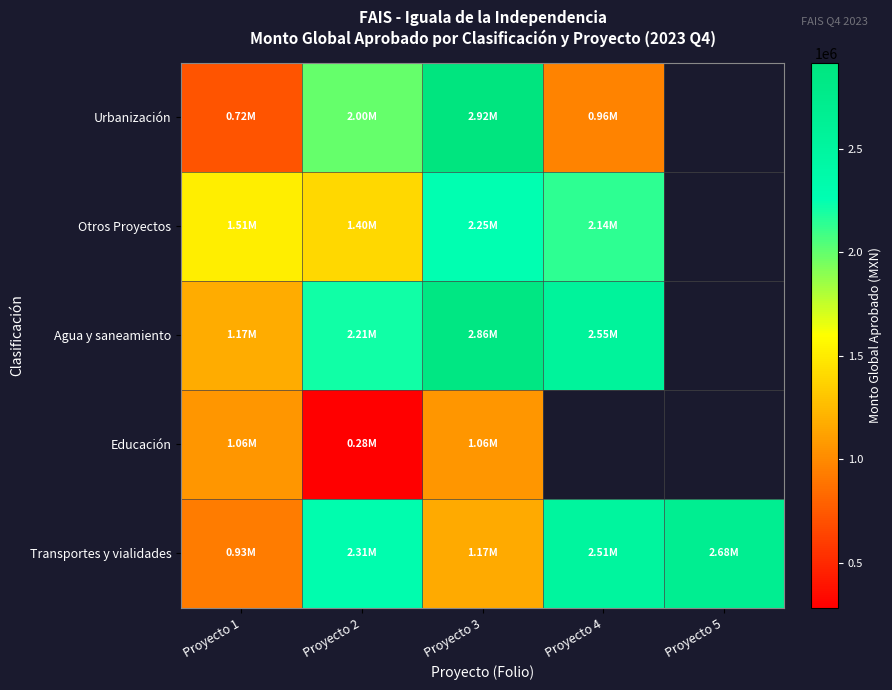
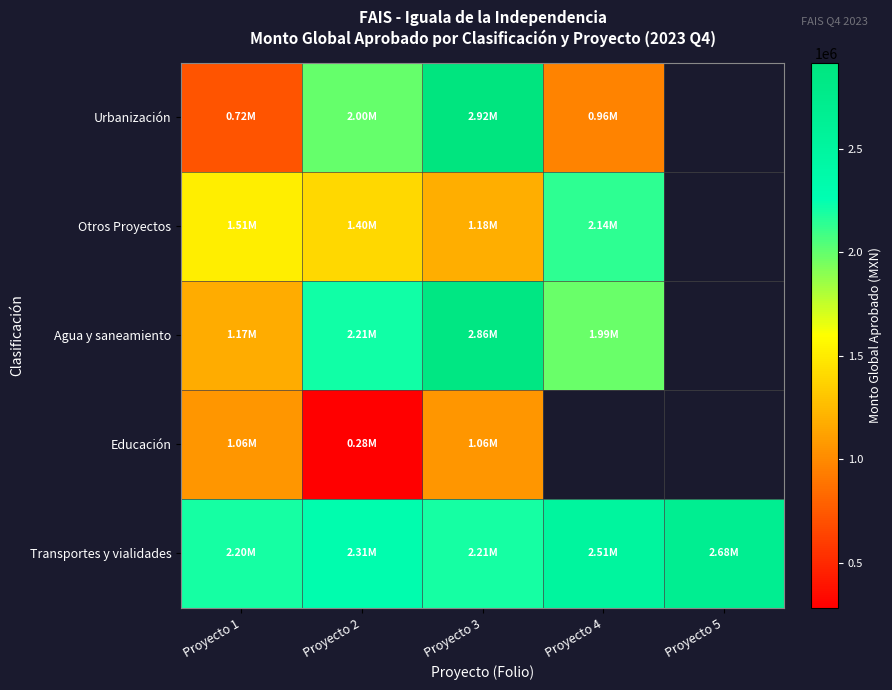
Otros Proyectos, Proyecto 3: 2.25M -> 1.18M
Agua y saneamiento, Proyecto 4: 2.55M -> 1.99M
Transportes y vialidades, Proyecto 1: 0.93M -> 2.20M
Transportes y vialidades, Proyecto 3: 1.17M -> 2.21M
